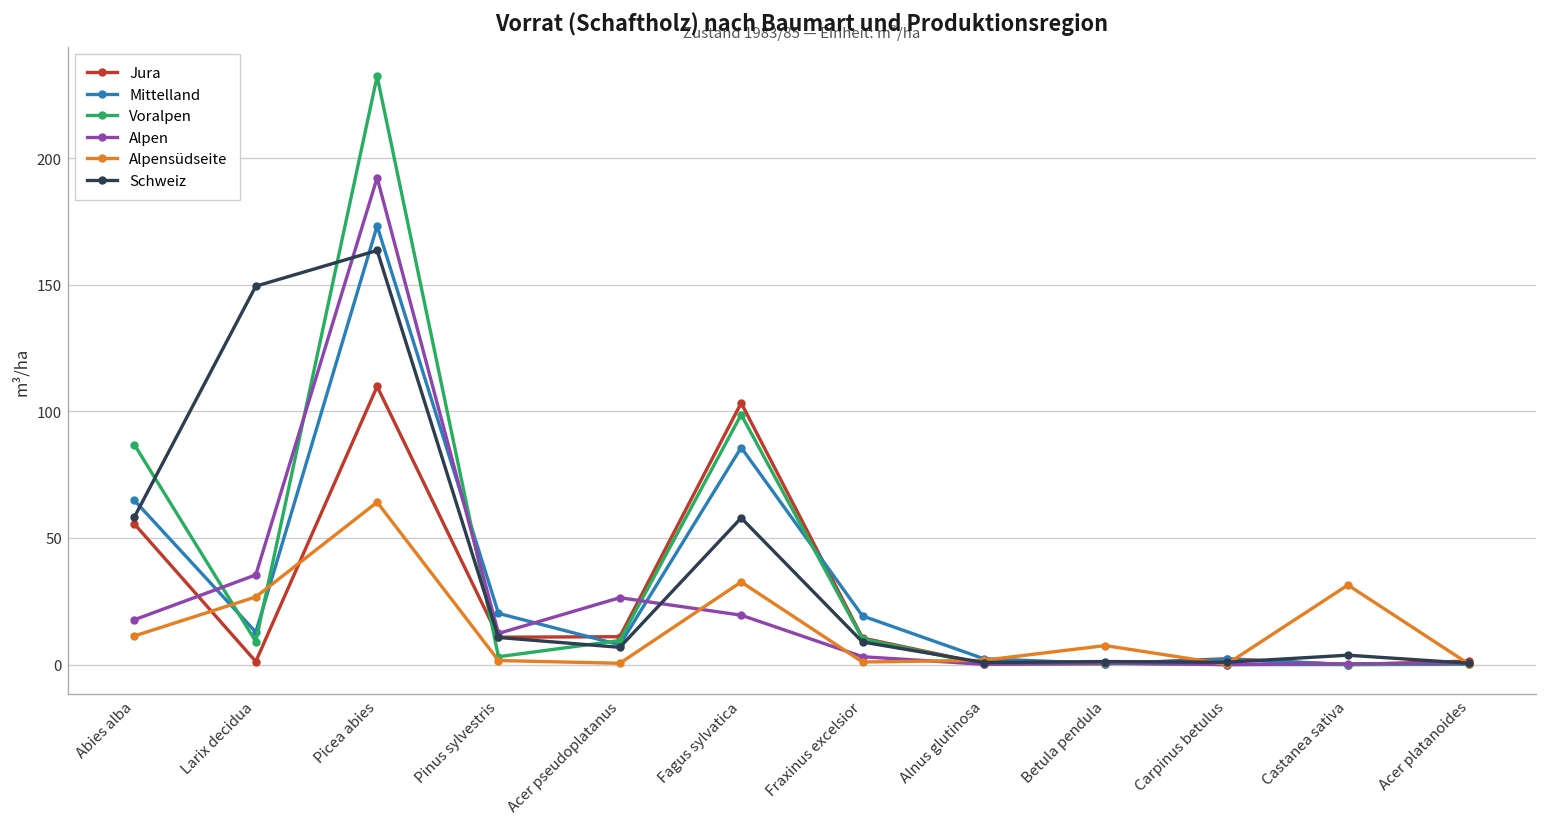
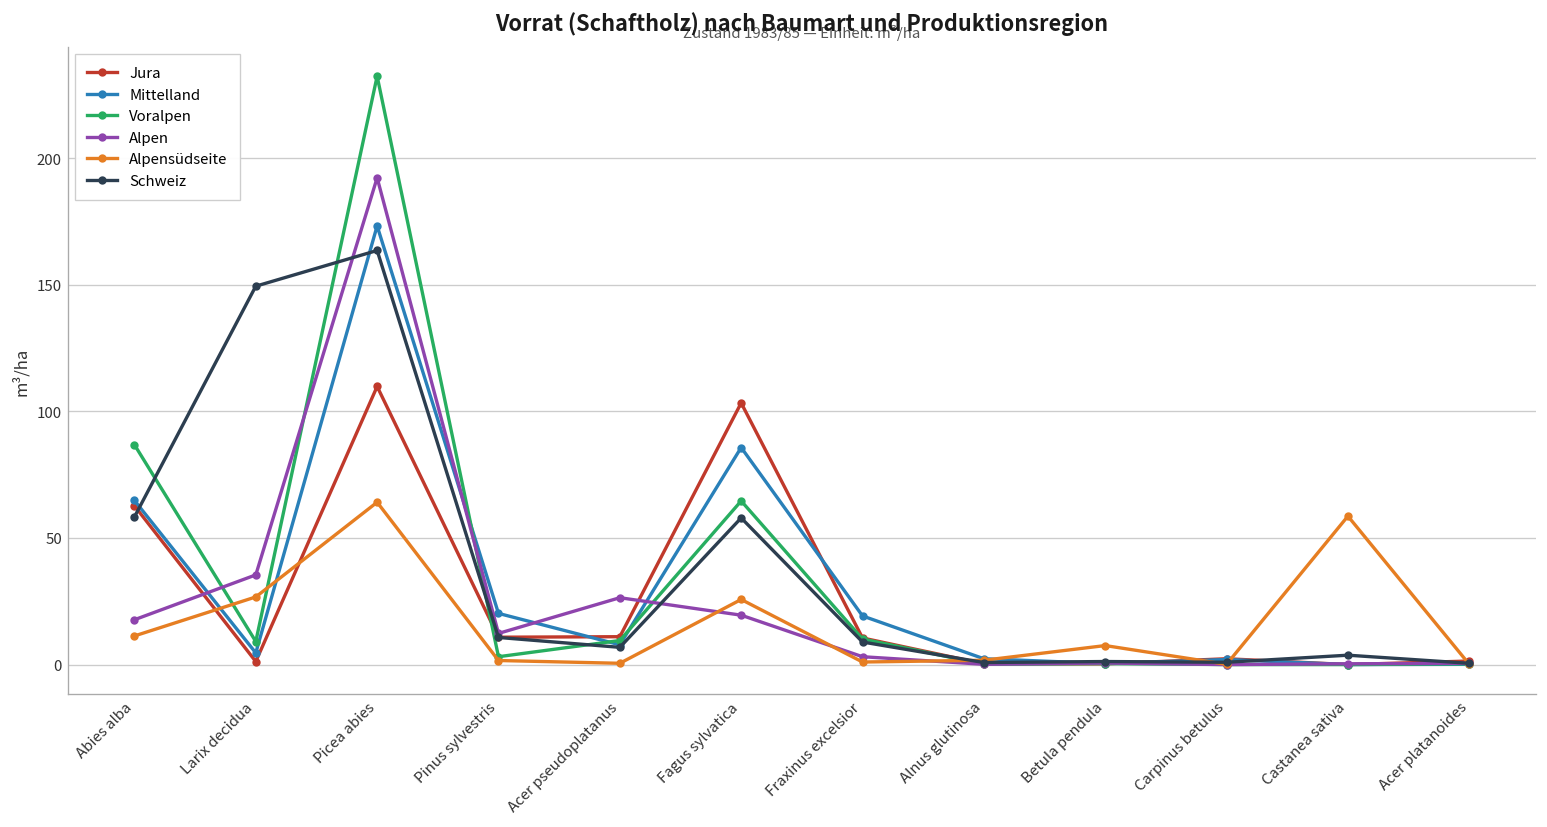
Jura, Abies alba: 56 -> 63
Mittelland, Larix decidua: 13 -> 5
Voralpen, Fagus sylvatica: 99 -> 65
Alpensüdseite, Fagus sylvatica: 33 -> 26
Alpensüdseite, Castanea sativa: 31 -> 59
